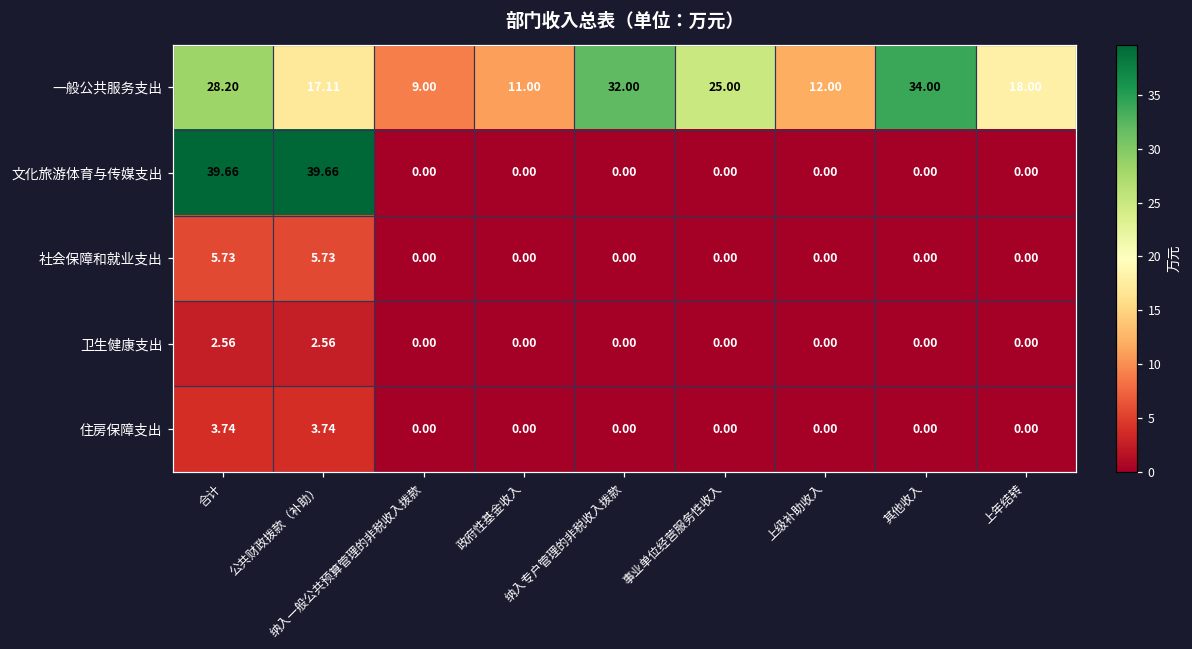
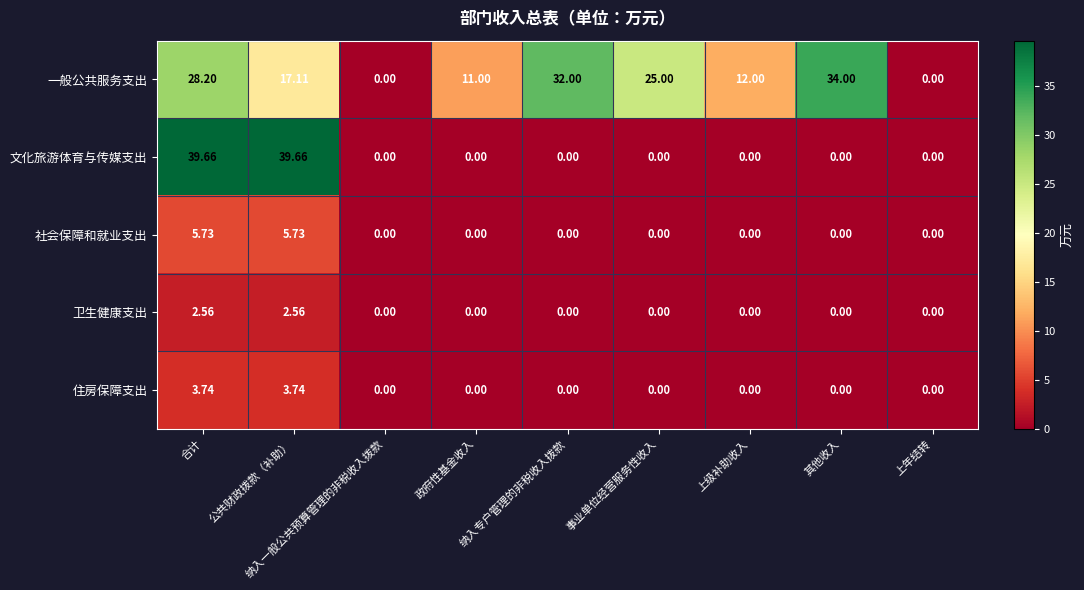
一般公共服务支出, 纳入一般公共预算管理的非税收入拨款: 9.00 -> 0.00
一般公共服务支出, 上年结转: 18.00 -> 0.00
